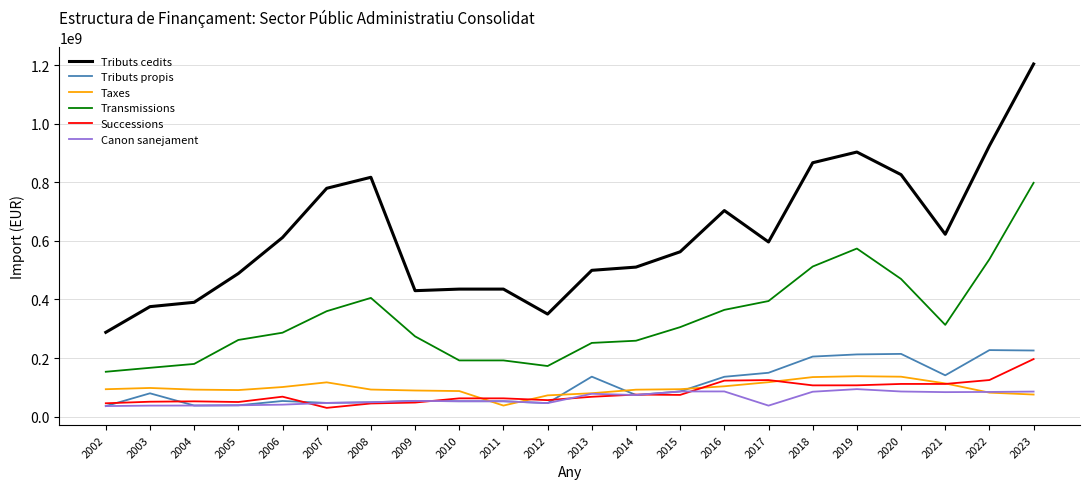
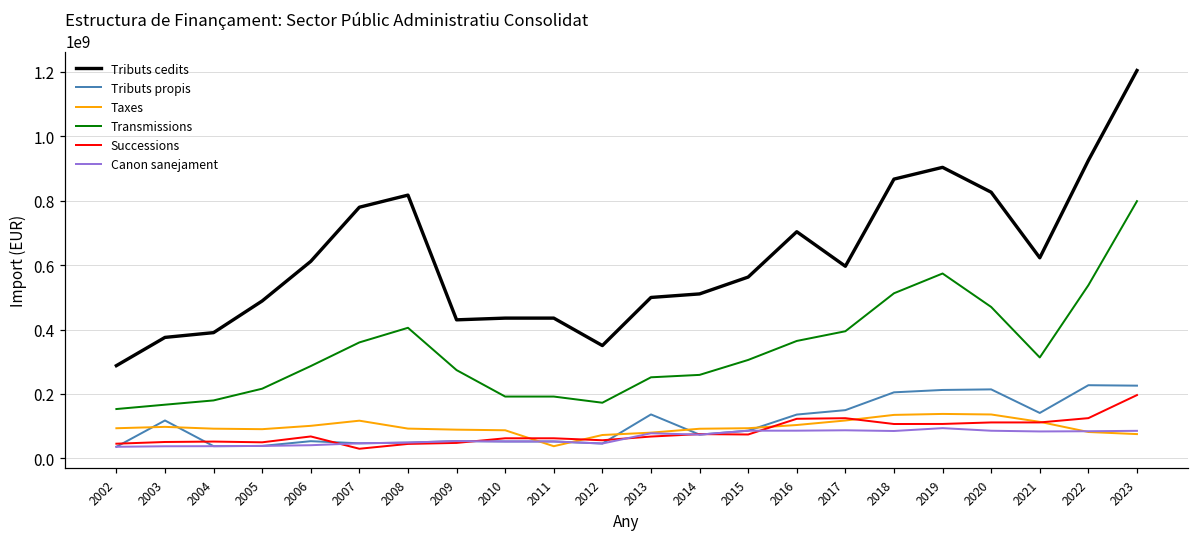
Tributs propis, 2003: 80000000 -> 120000000
Transmissions, 2005: 260000000 -> 220000000
Canon sanejament, 2017: 40000000 -> 90000000
